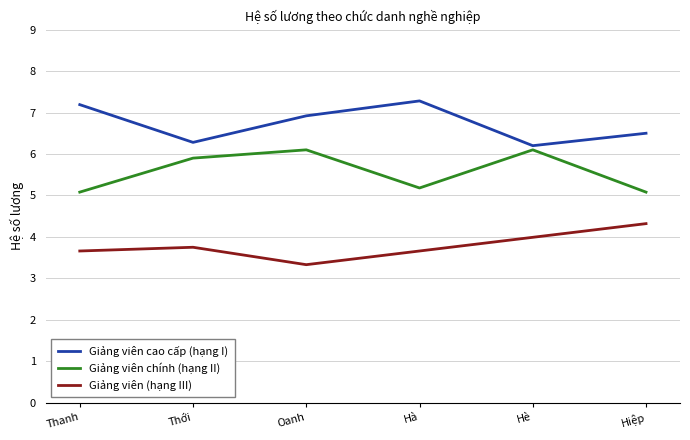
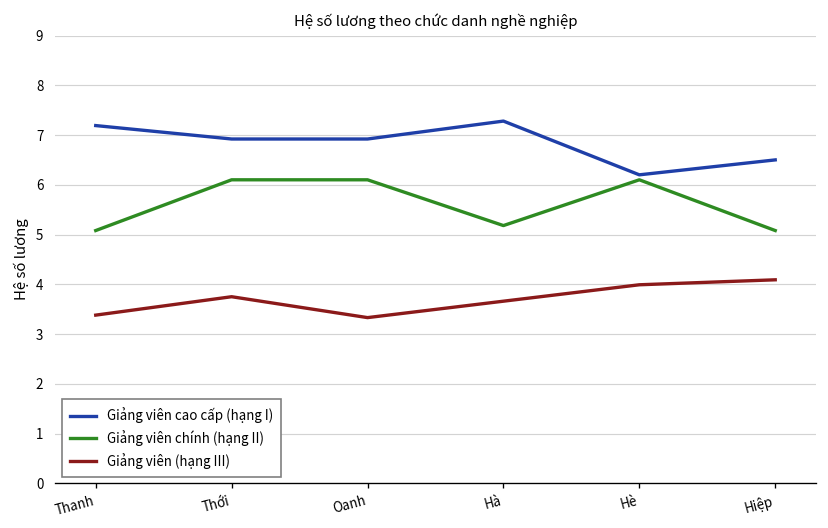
Giảng viên (hạng III), Thanh: 3.7 -> 3.4
Giảng viên cao cấp (hạng I), Thới: 6.3 -> 6.9
Giảng viên chính (hạng II), Thới: 5.9 -> 6.1
Giảng viên (hạng III), Hiệp: 4.3 -> 4.1
